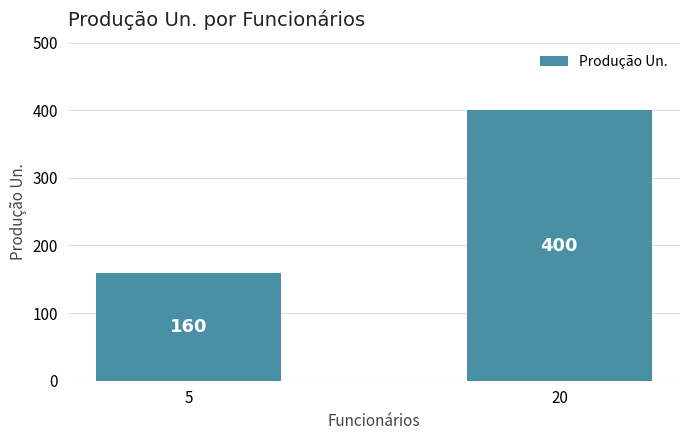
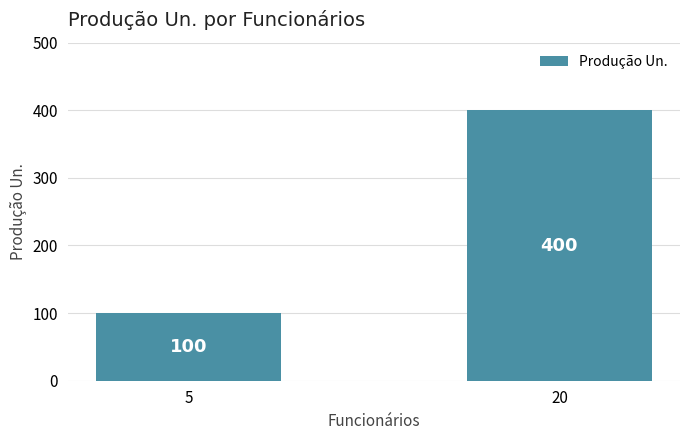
5: 160 -> 100
